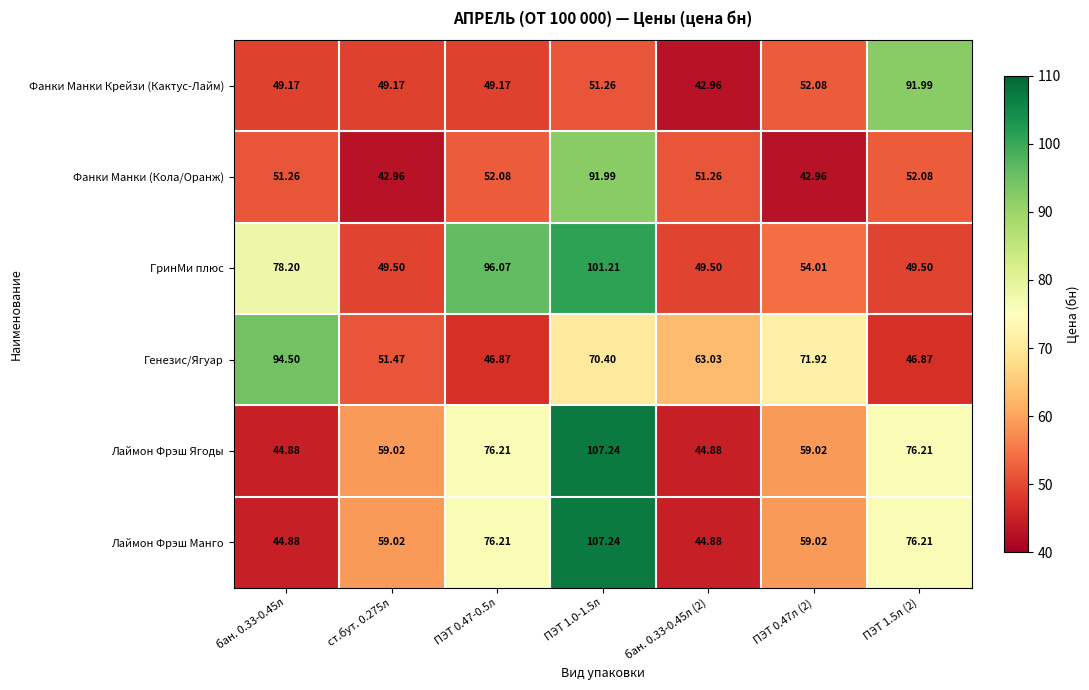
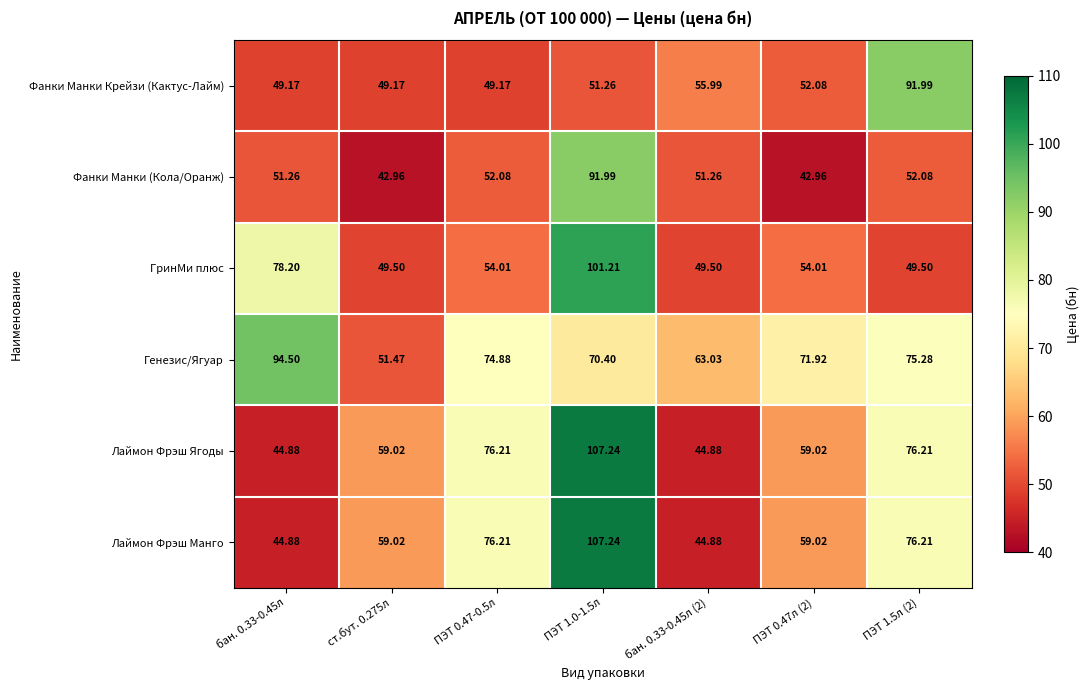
Фанки Манки Крейзи (Кактус-Лайм), бан. 0.33-0.45л (2): 42.96 -> 55.99
ГринМи плюс, ПЭТ 0.47-0.5л: 96.07 -> 54.01
Генезис/Ягуар, ПЭТ 0.47-0.5л: 46.87 -> 74.88
Генезис/Ягуар, ПЭТ 1.5л (2): 46.87 -> 75.28
